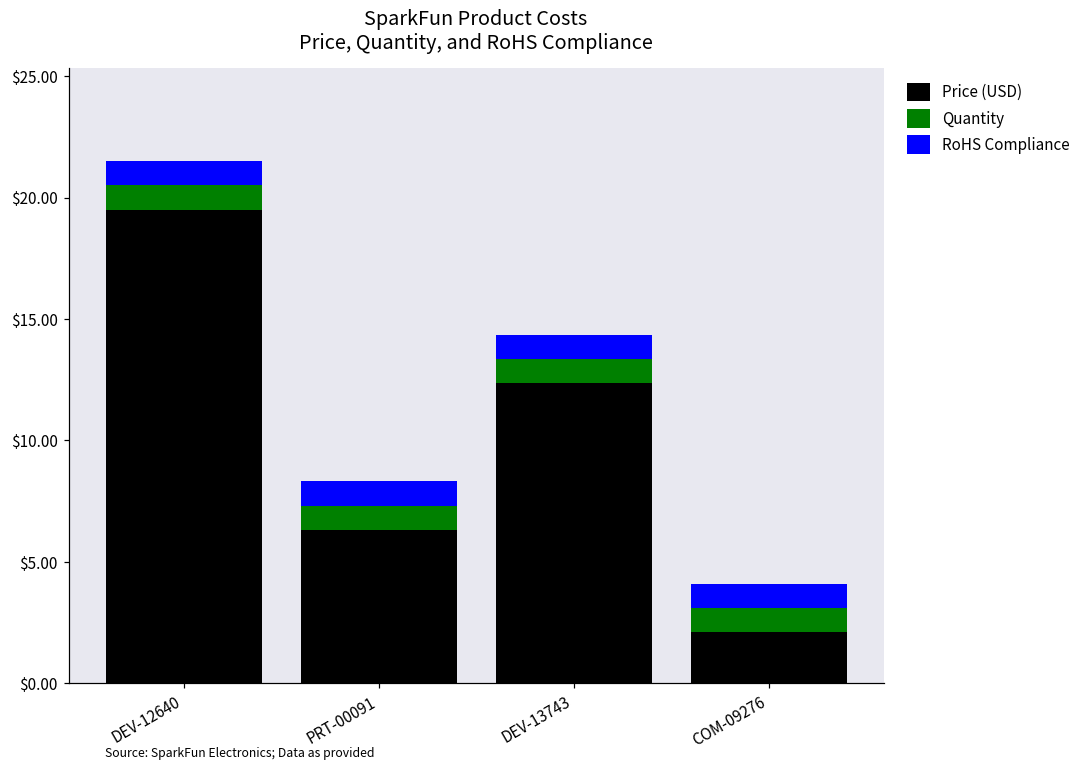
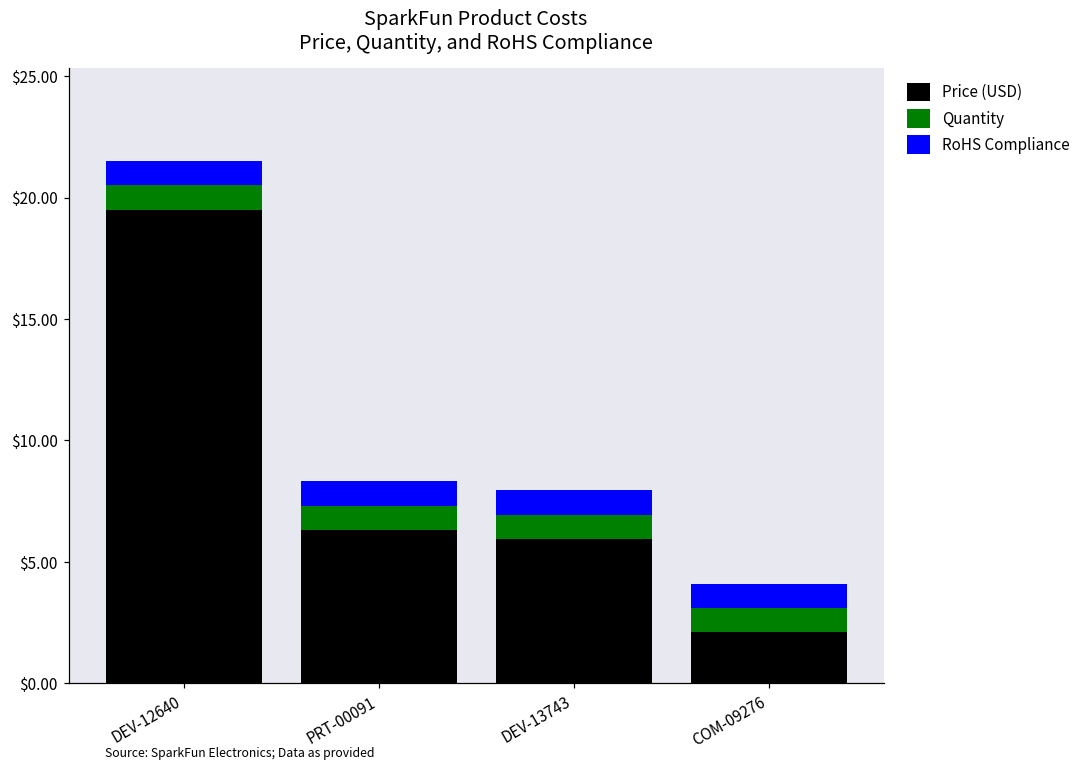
Price (USD), DEV-13743: $12.4 -> $6.0
